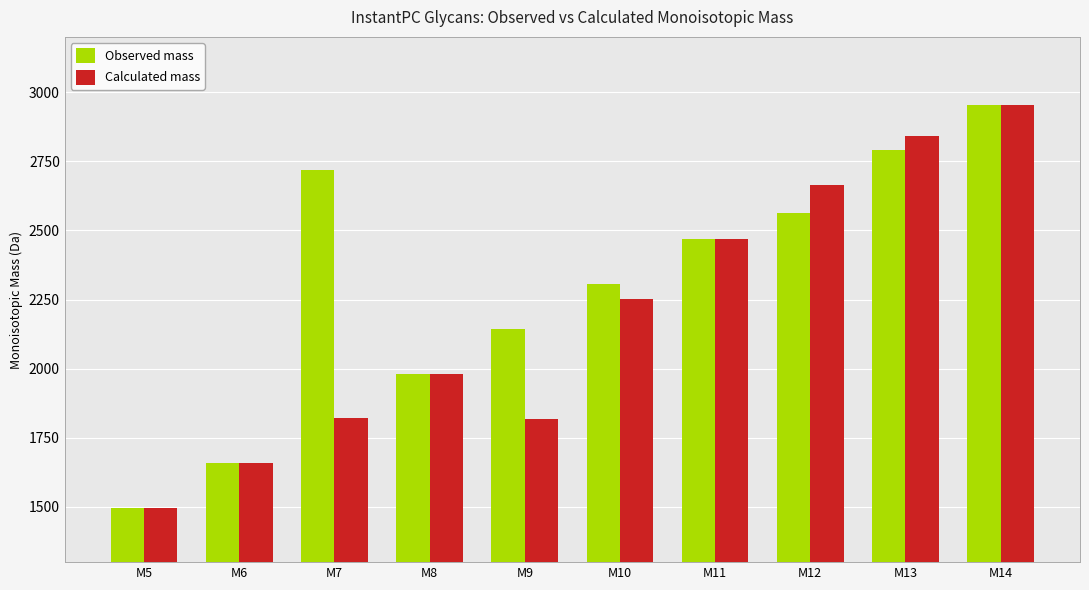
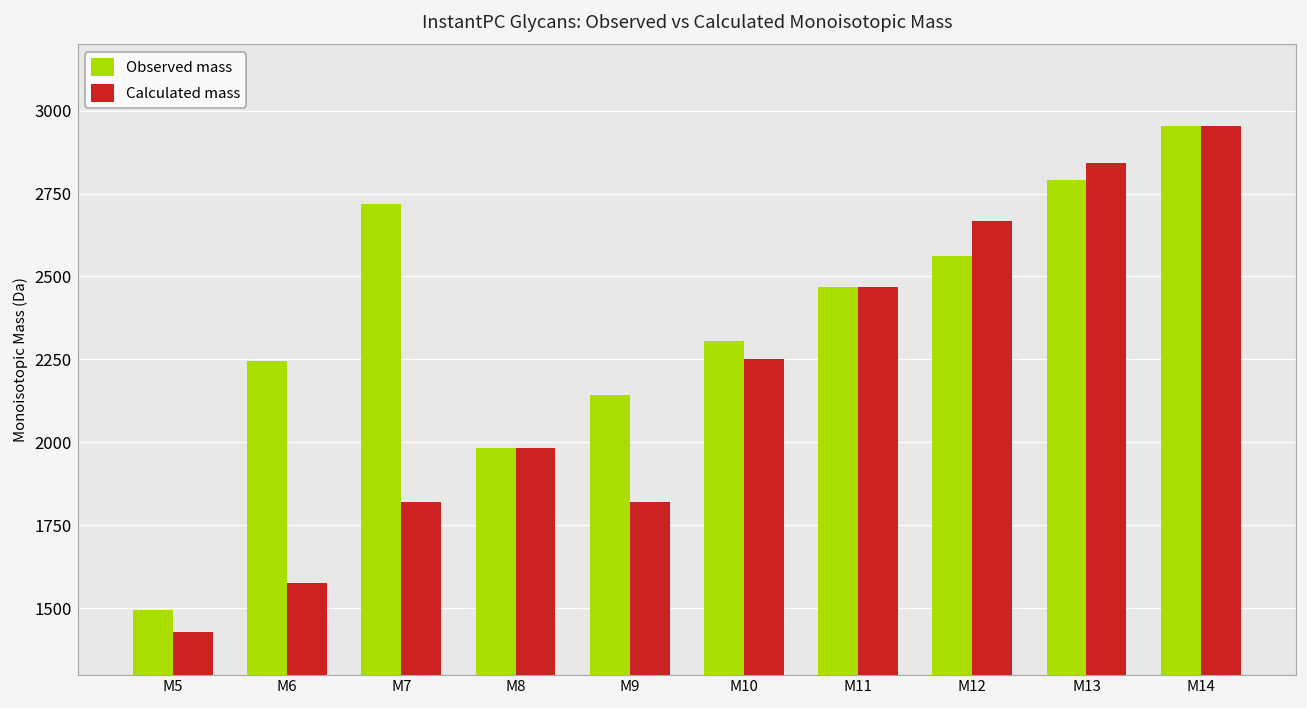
Calculated mass, M5: 1500 -> 1430
Observed mass, M6: 1660 -> 2240
Calculated mass, M6: 1660 -> 1580
